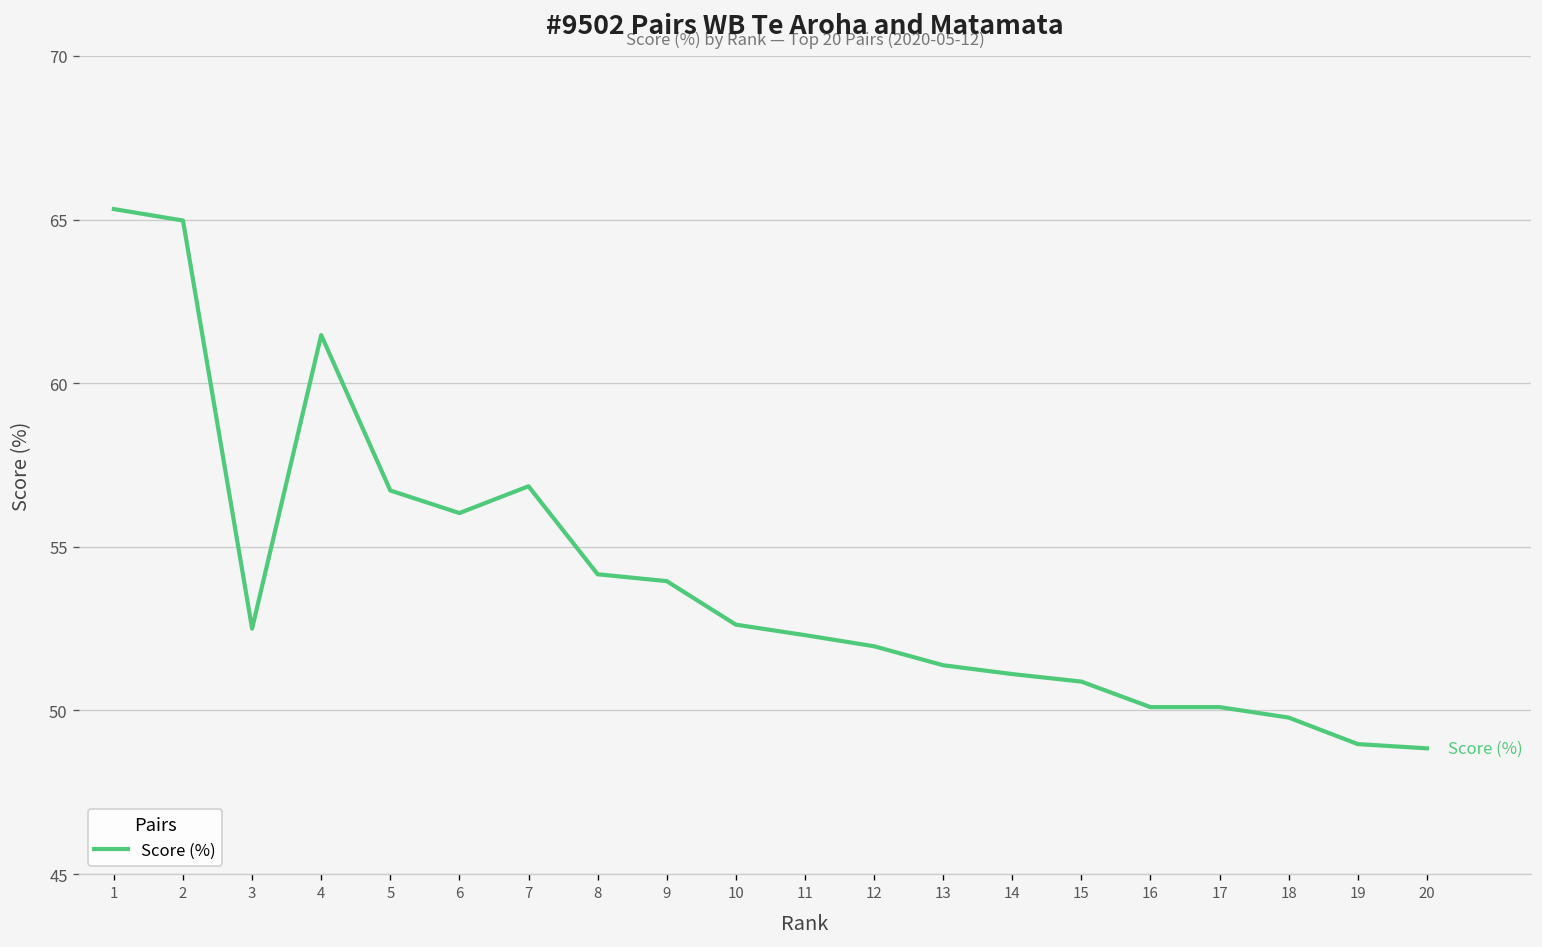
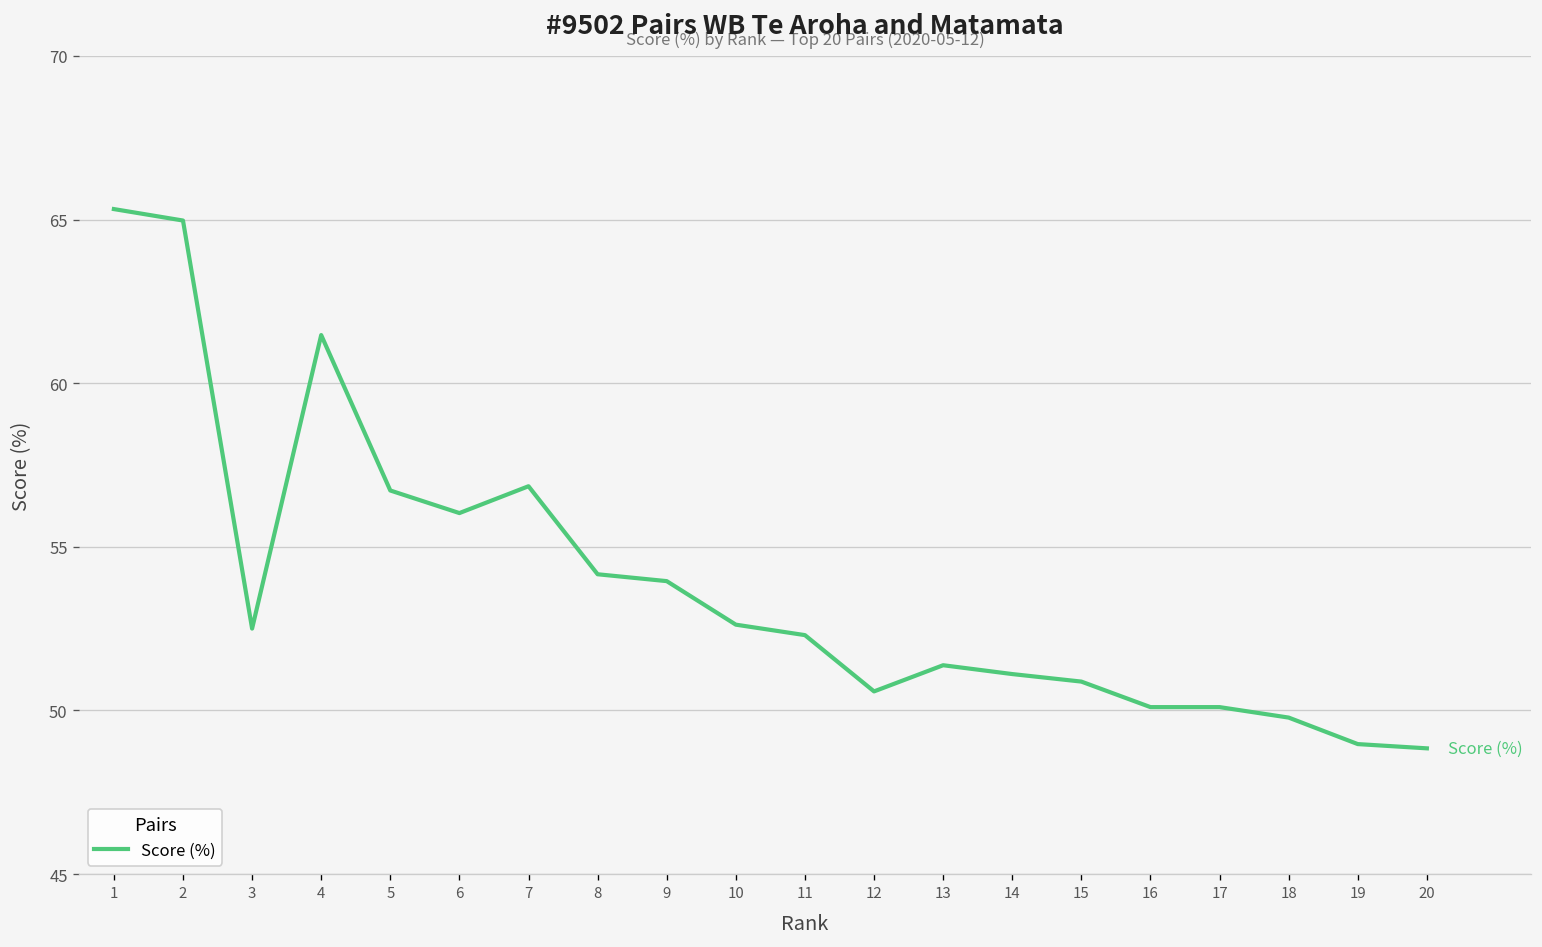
12: 52.0 -> 50.6
